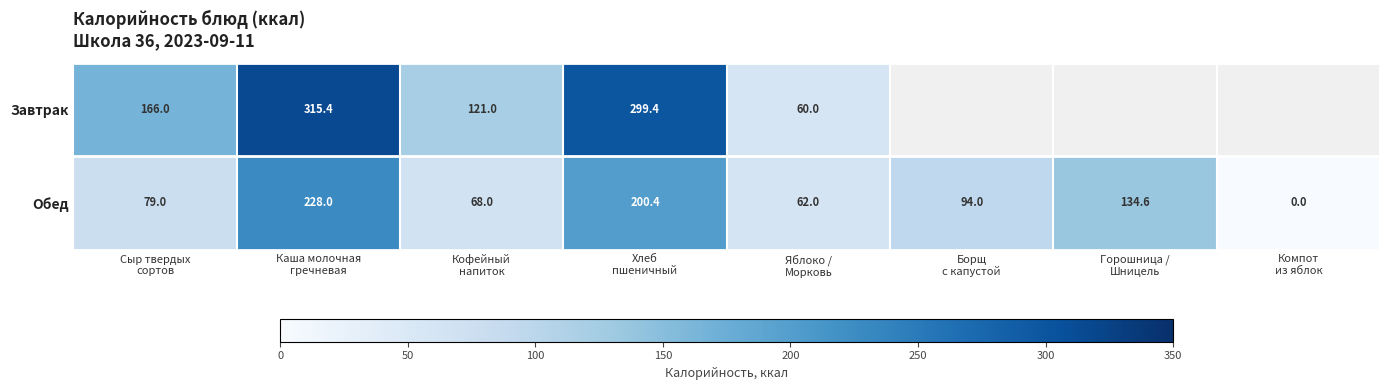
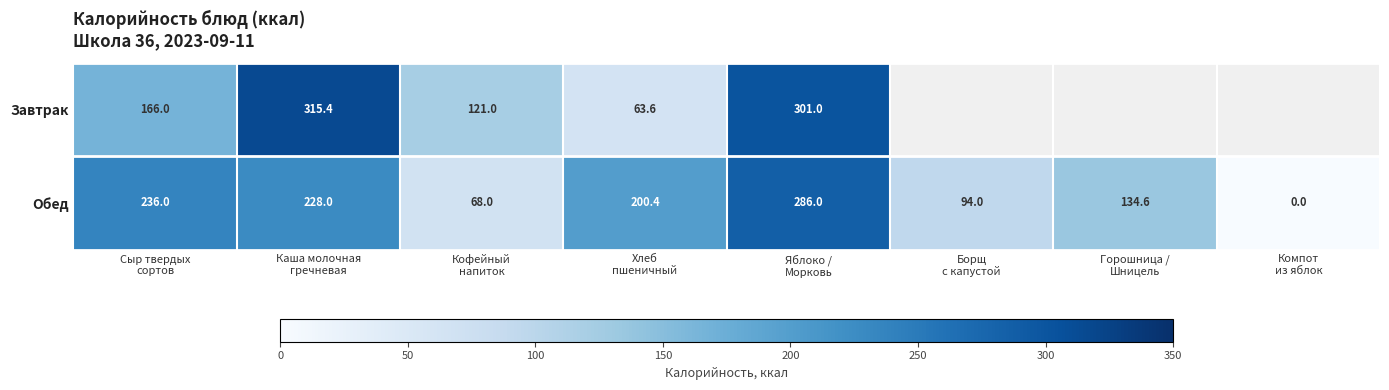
Завтрак, Хлеб пшеничный: 299.4 -> 63.6
Завтрак, Яблоко / Морковь: 60.0 -> 301.0
Обед, Сыр твердых сортов: 79.0 -> 236.0
Обед, Яблоко / Морковь: 62.0 -> 286.0
